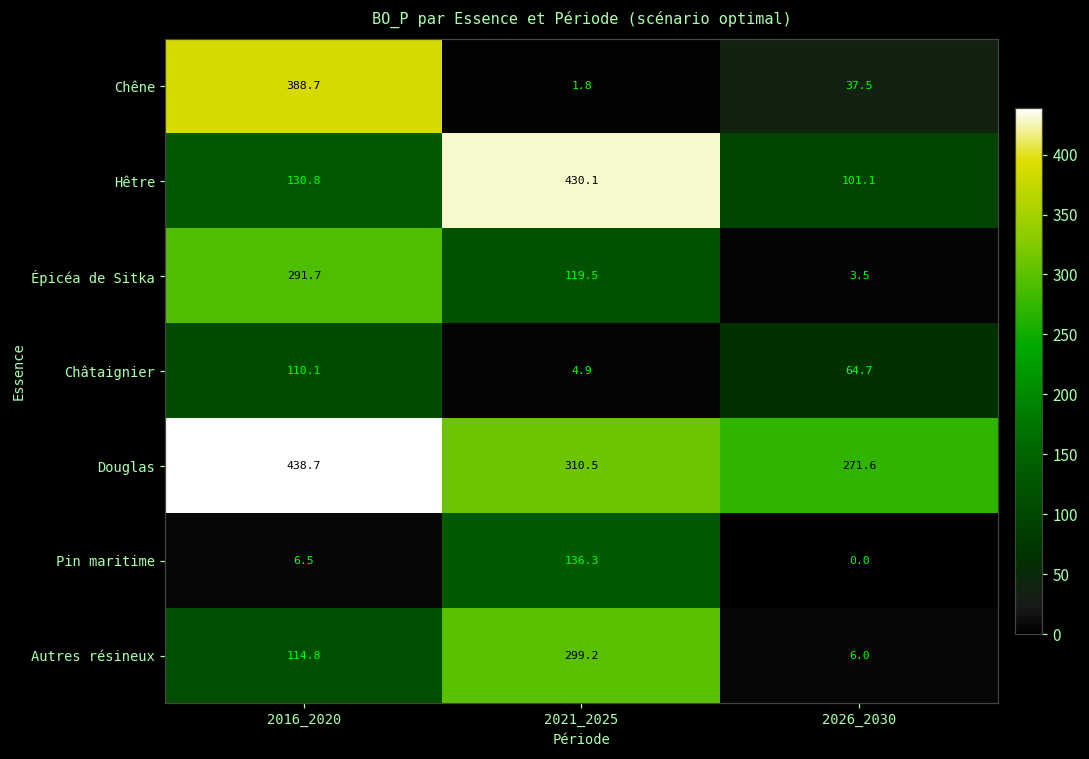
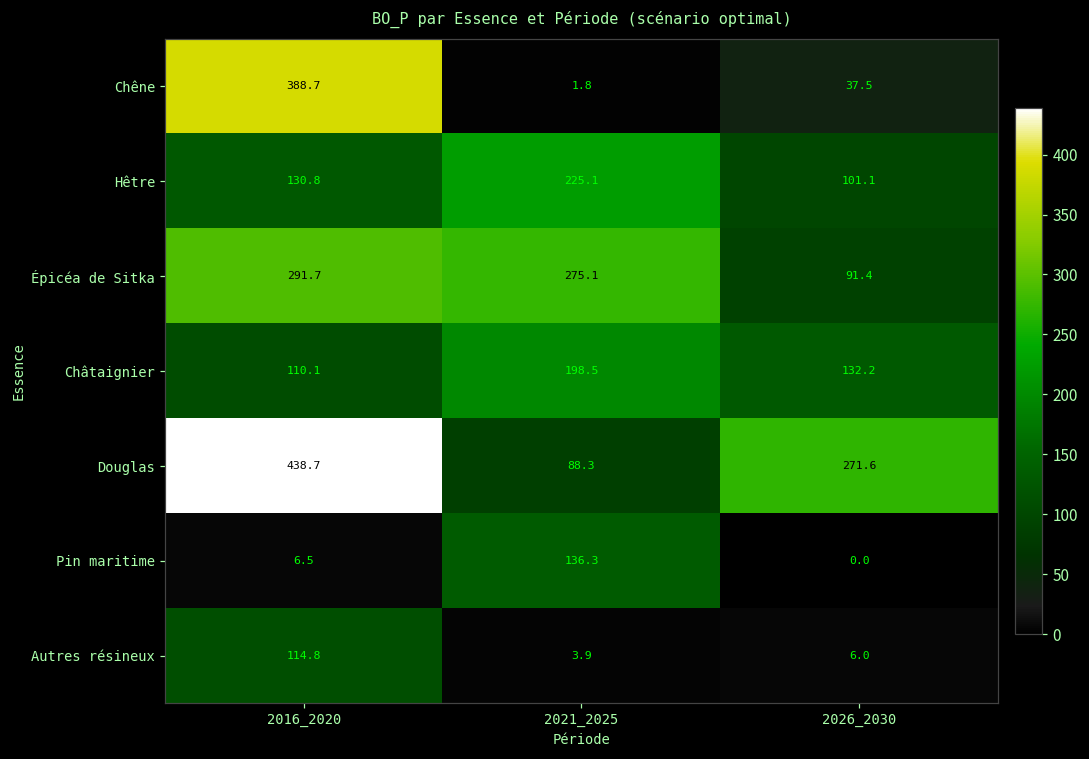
Hêtre, 2021_2025: 430.1 -> 225.1
Épicéa de Sitka, 2021_2025: 119.5 -> 275.1
Épicéa de Sitka, 2026_2030: 3.5 -> 91.4
Châtaignier, 2021_2025: 4.9 -> 198.5
Châtaignier, 2026_2030: 64.7 -> 132.2
Douglas, 2021_2025: 310.5 -> 88.3
Autres résineux, 2021_2025: 299.2 -> 3.9
